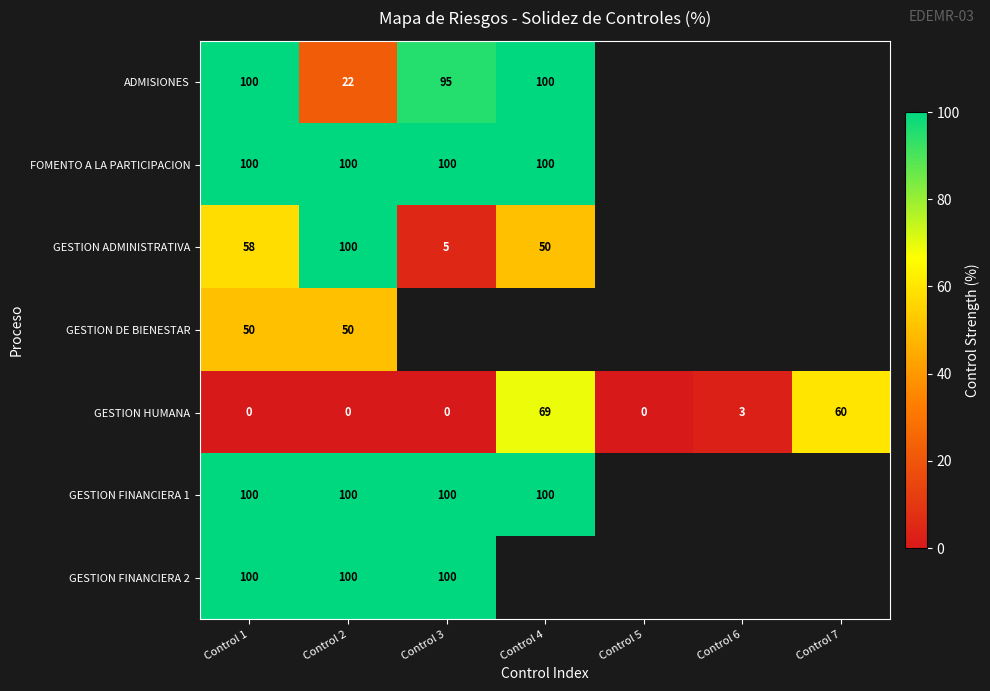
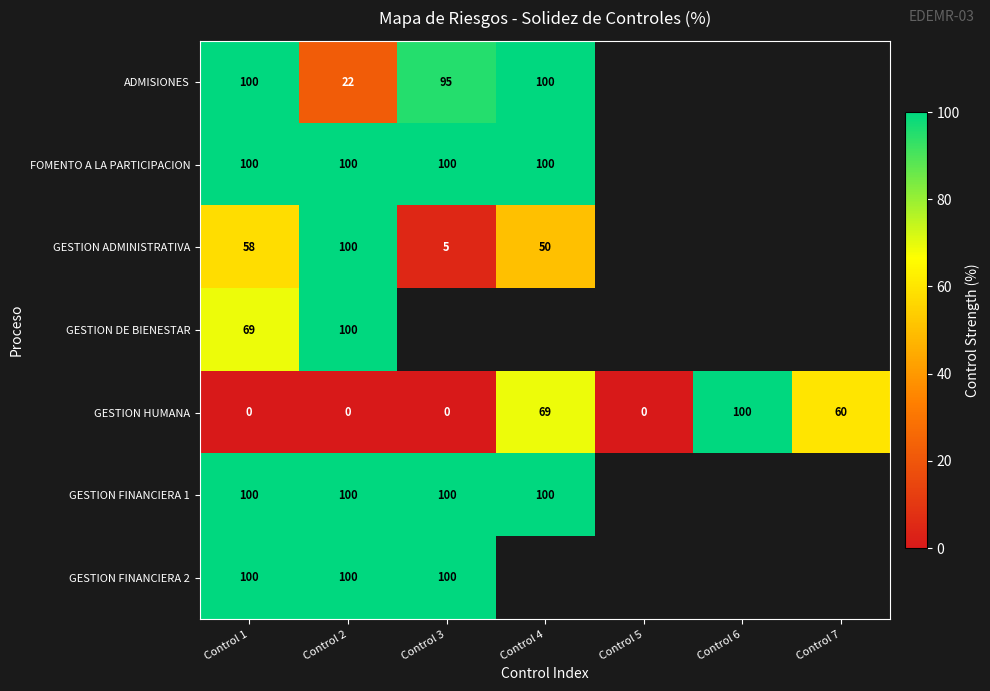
GESTION DE BIENESTAR, Control 1: 50 -> 69
GESTION DE BIENESTAR, Control 2: 50 -> 100
GESTION HUMANA, Control 6: 3 -> 100
